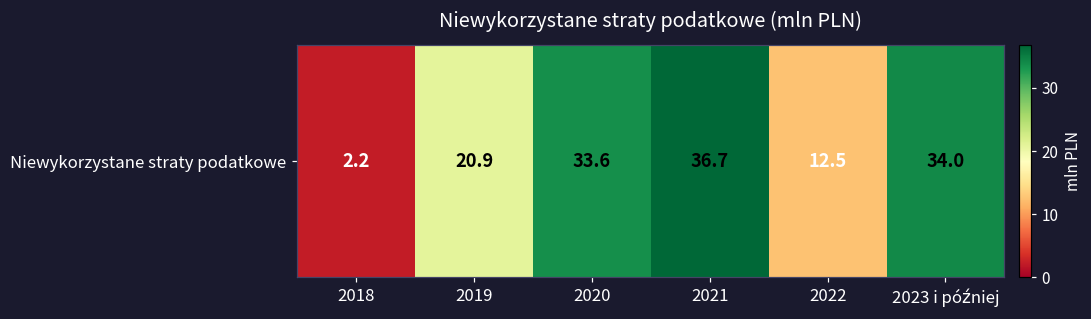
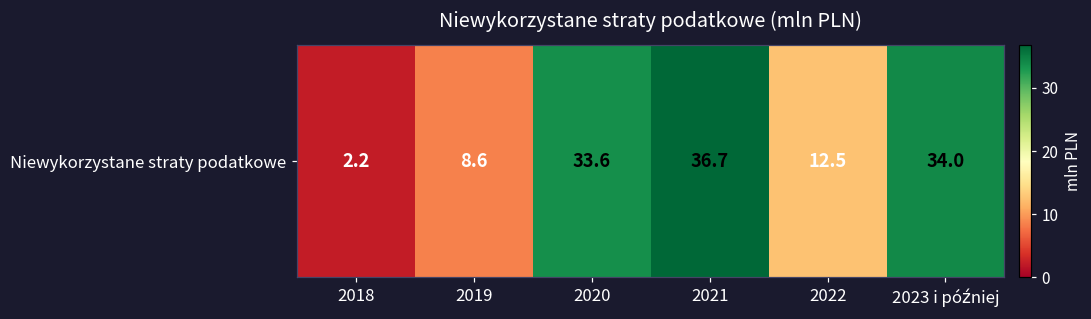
Niewykorzystane straty podatkowe, 2019: 20.9 -> 8.6
